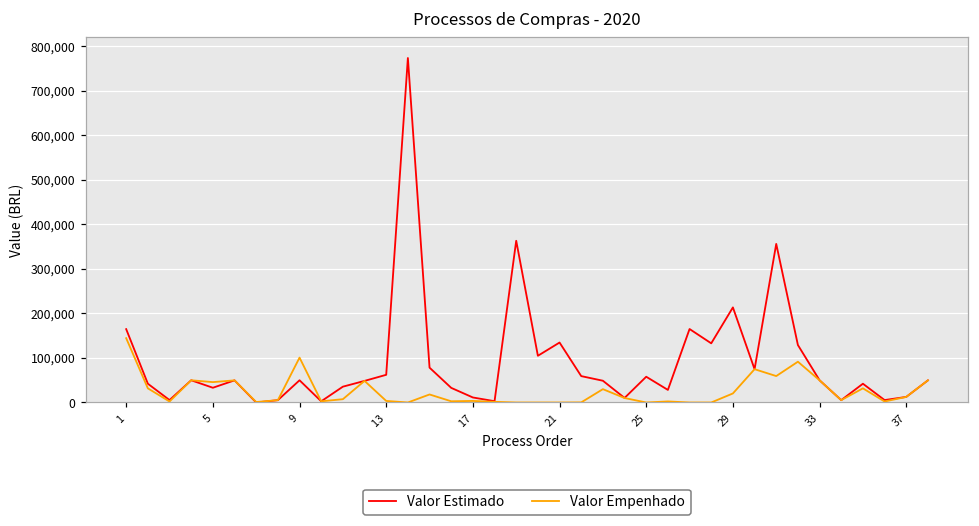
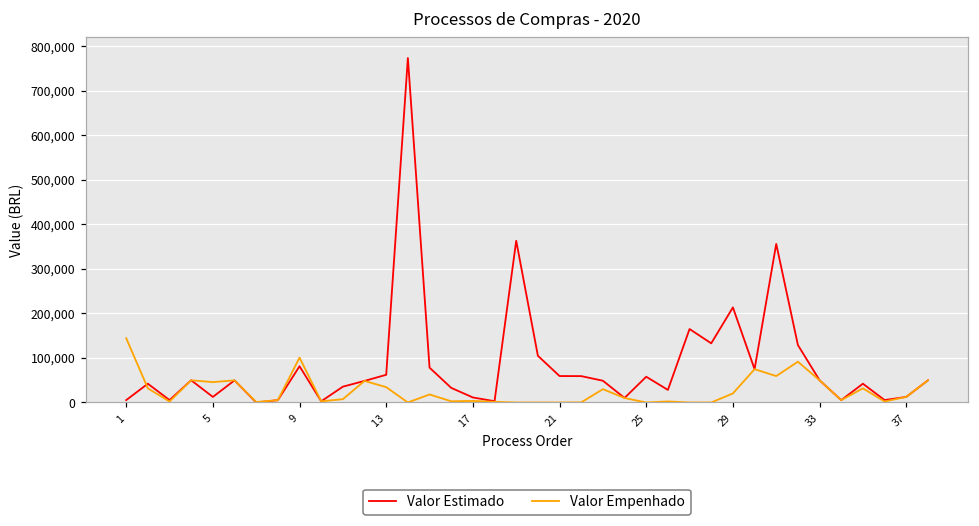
Valor Estimado, 1: 160,000 -> 10,000
Valor Estimado, 5: 30,000 -> 10,000
Valor Estimado, 9: 50,000 -> 80,000
Valor Empenhado, 13: 0 -> 30,000
Valor Estimado, 21: 130,000 -> 60,000
